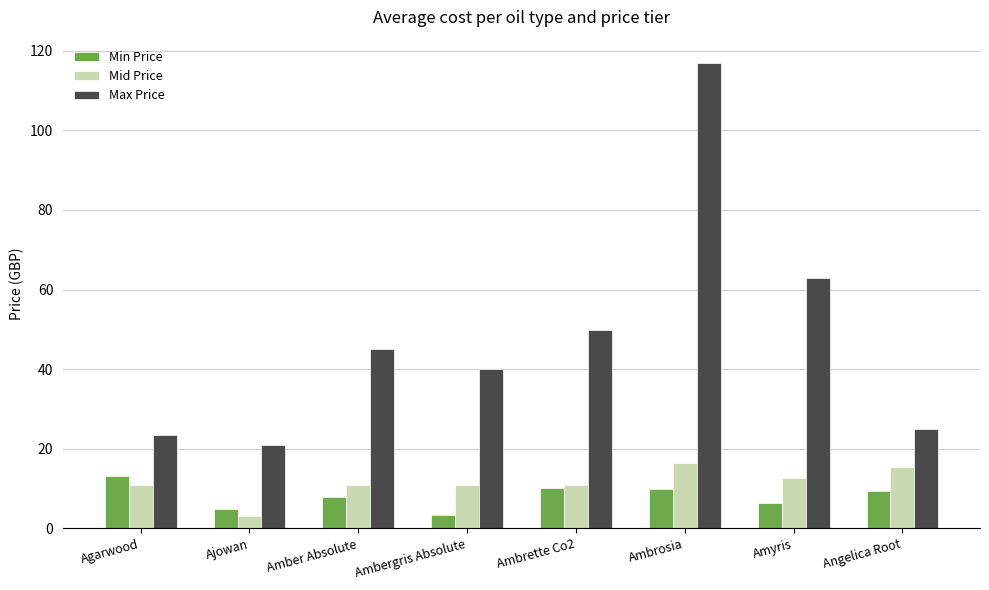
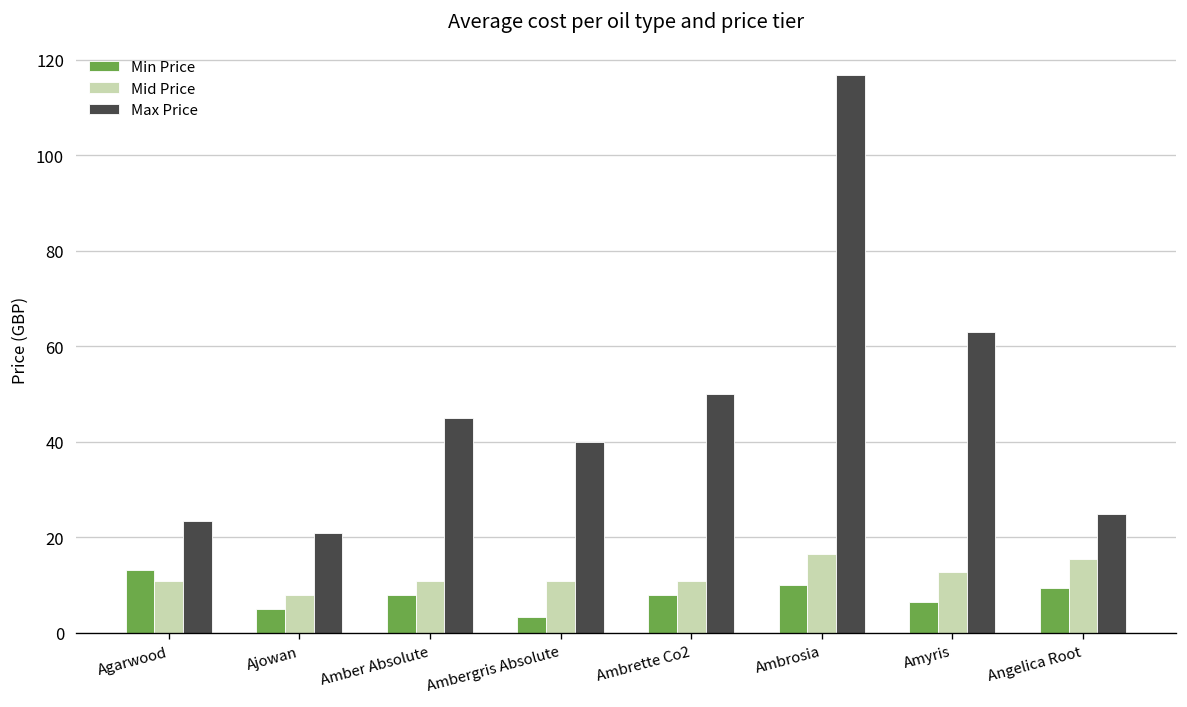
Mid Price, Ajowan: 3 -> 8
Min Price, Ambrette Co2: 10 -> 8
